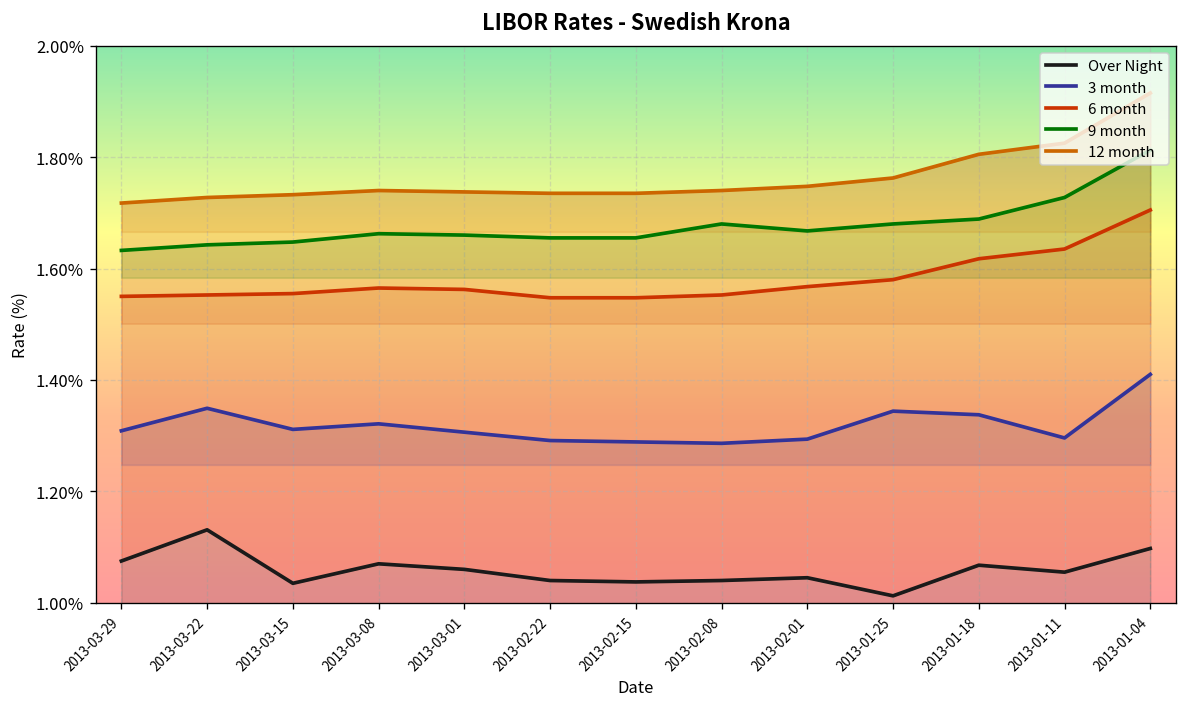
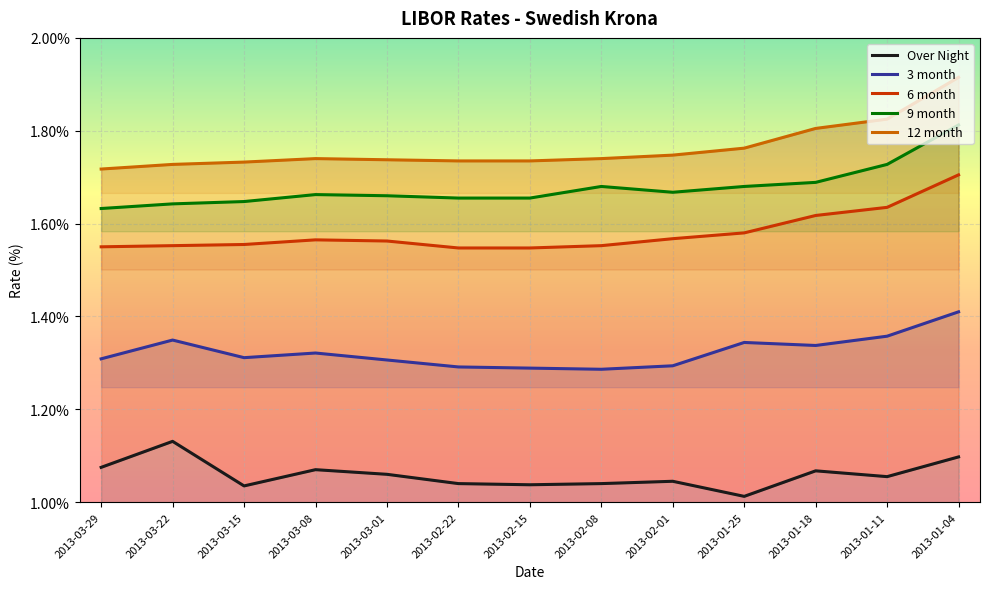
3 month, 2013-01-11: 1.30% -> 1.36%
